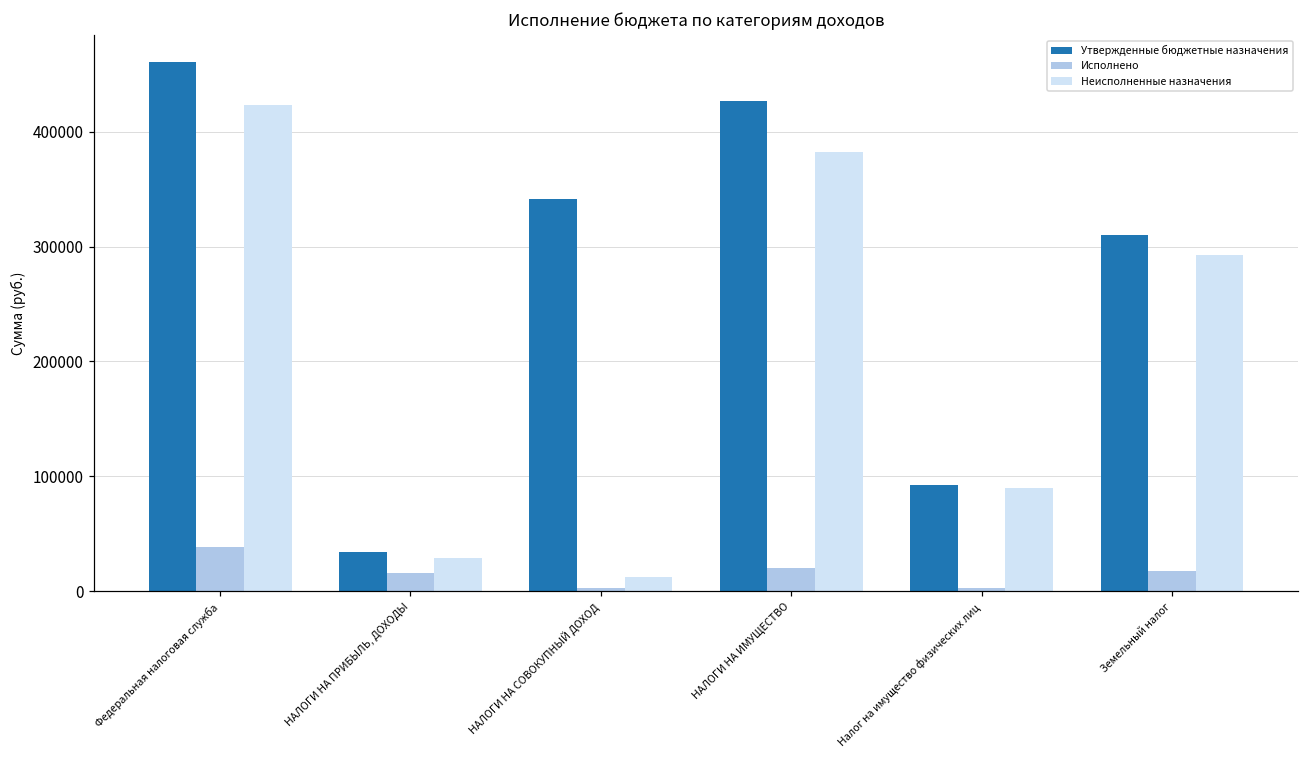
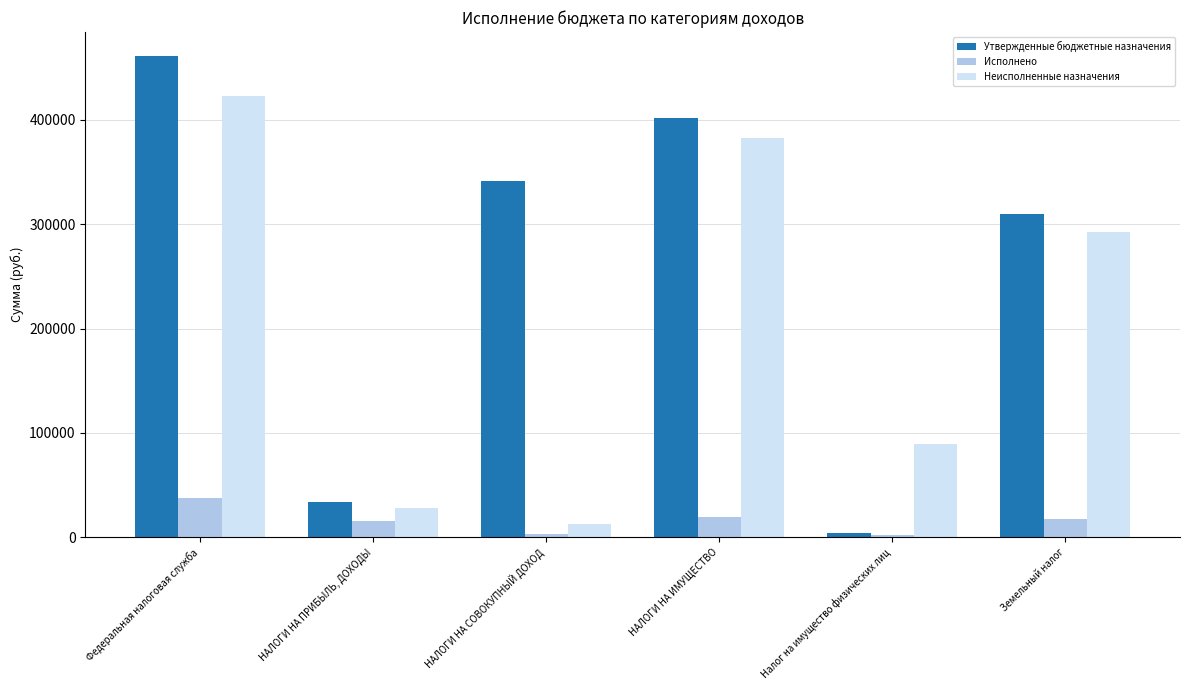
Утвержденные бюджетные назначения, НАЛОГИ НА ИМУЩЕСТВО: 427000 -> 402000
Утвержденные бюджетные назначения, Налог на имущество физических лиц: 92000 -> 5000
